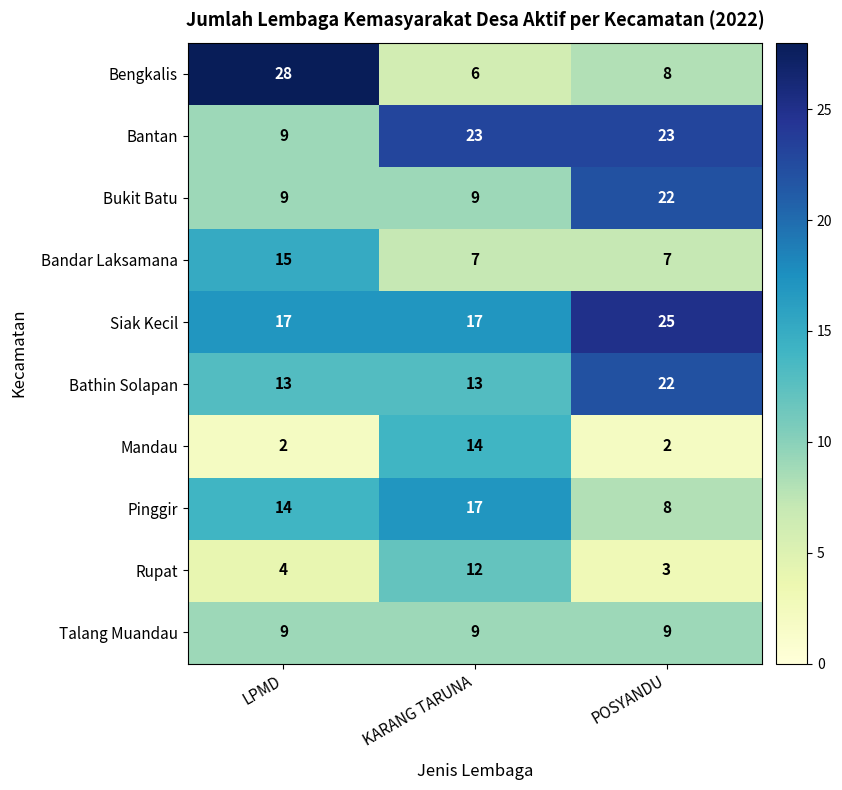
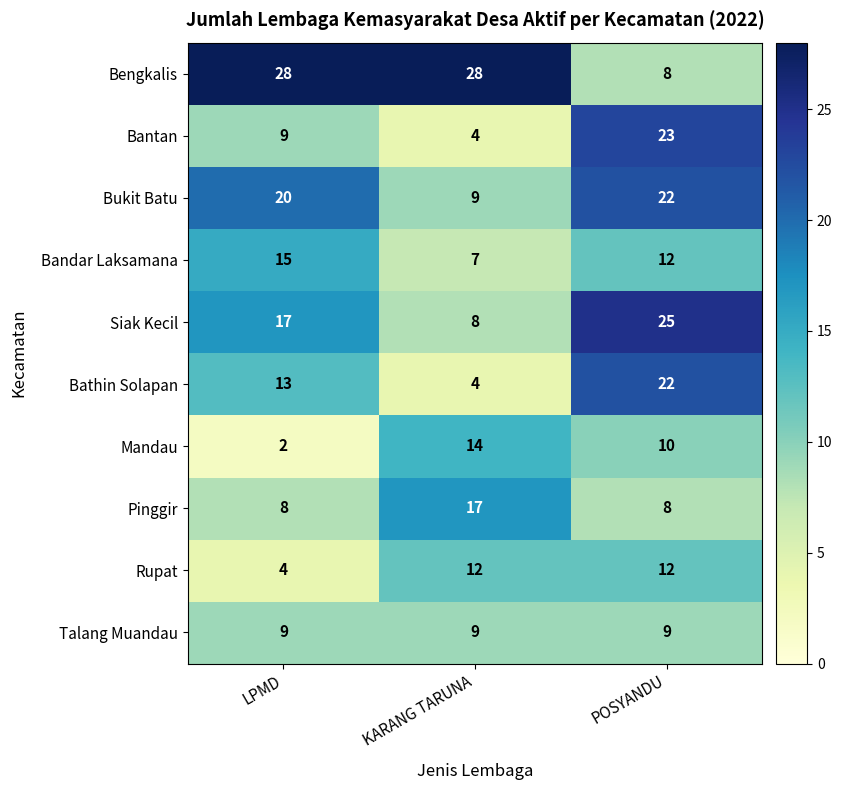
Bengkalis, KARANG TARUNA: 6 -> 28
Bantan, KARANG TARUNA: 23 -> 4
Bukit Batu, LPMD: 9 -> 20
Bandar Laksamana, POSYANDU: 7 -> 12
Siak Kecil, KARANG TARUNA: 17 -> 8
Bathin Solapan, KARANG TARUNA: 13 -> 4
Mandau, POSYANDU: 2 -> 10
Pinggir, LPMD: 14 -> 8
Rupat, POSYANDU: 3 -> 12
